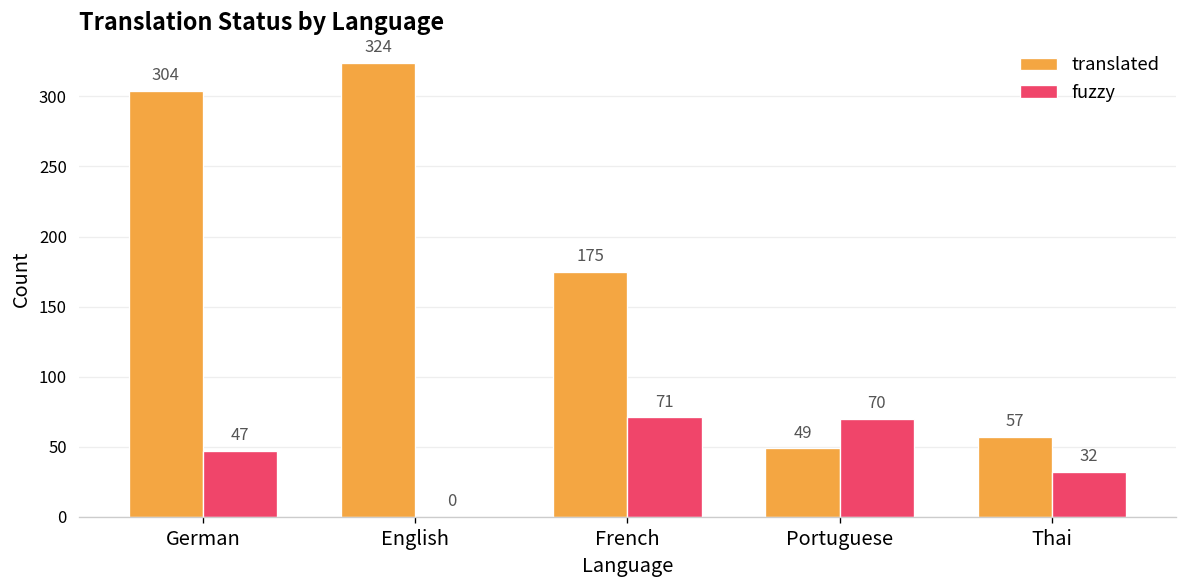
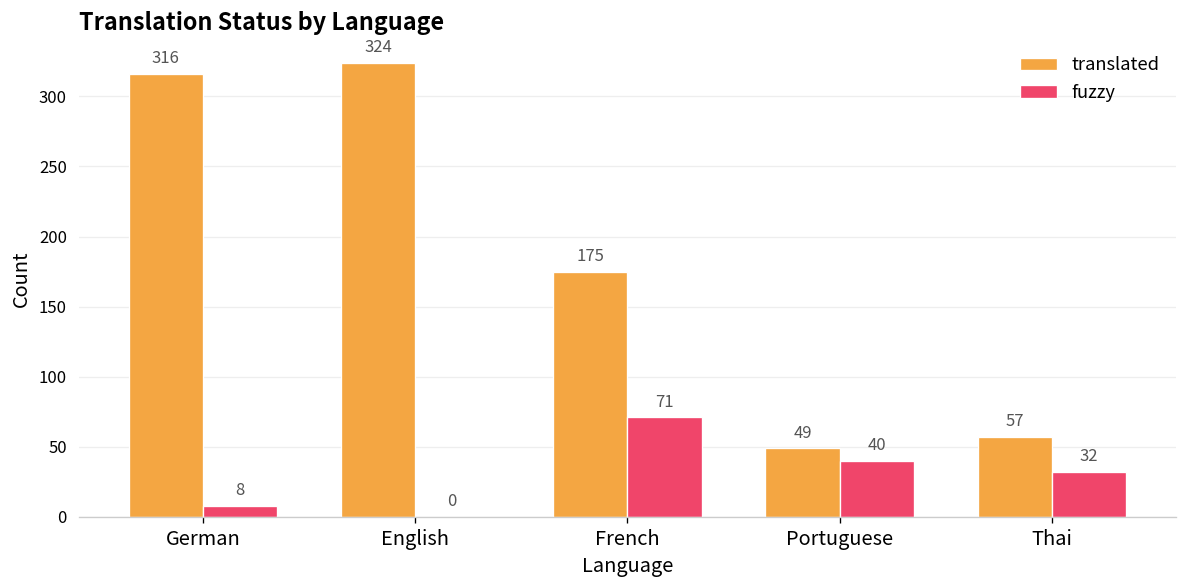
translated, German: 304 -> 316
fuzzy, German: 47 -> 8
fuzzy, Portuguese: 70 -> 40
